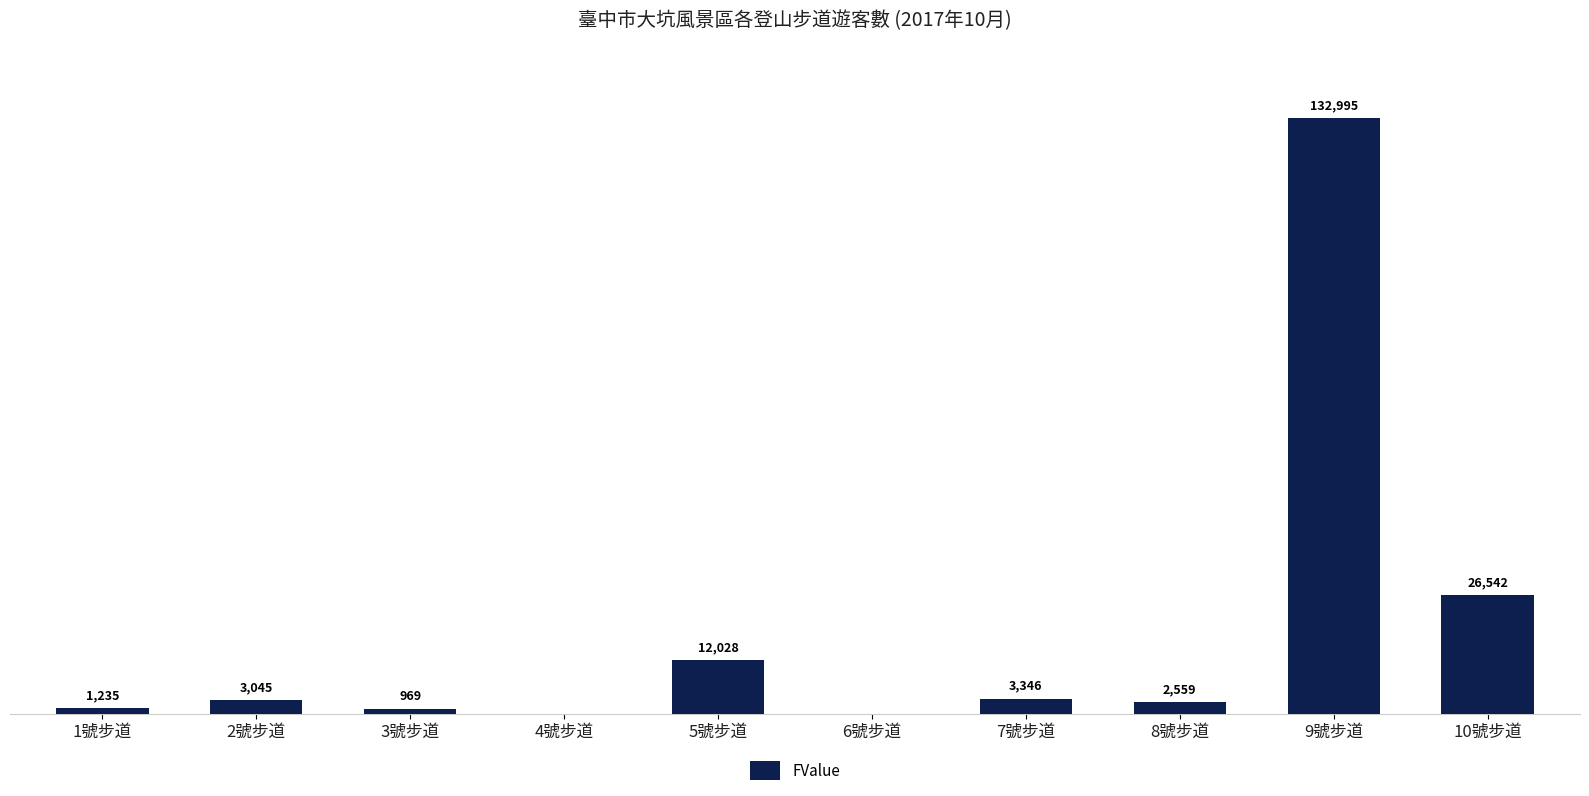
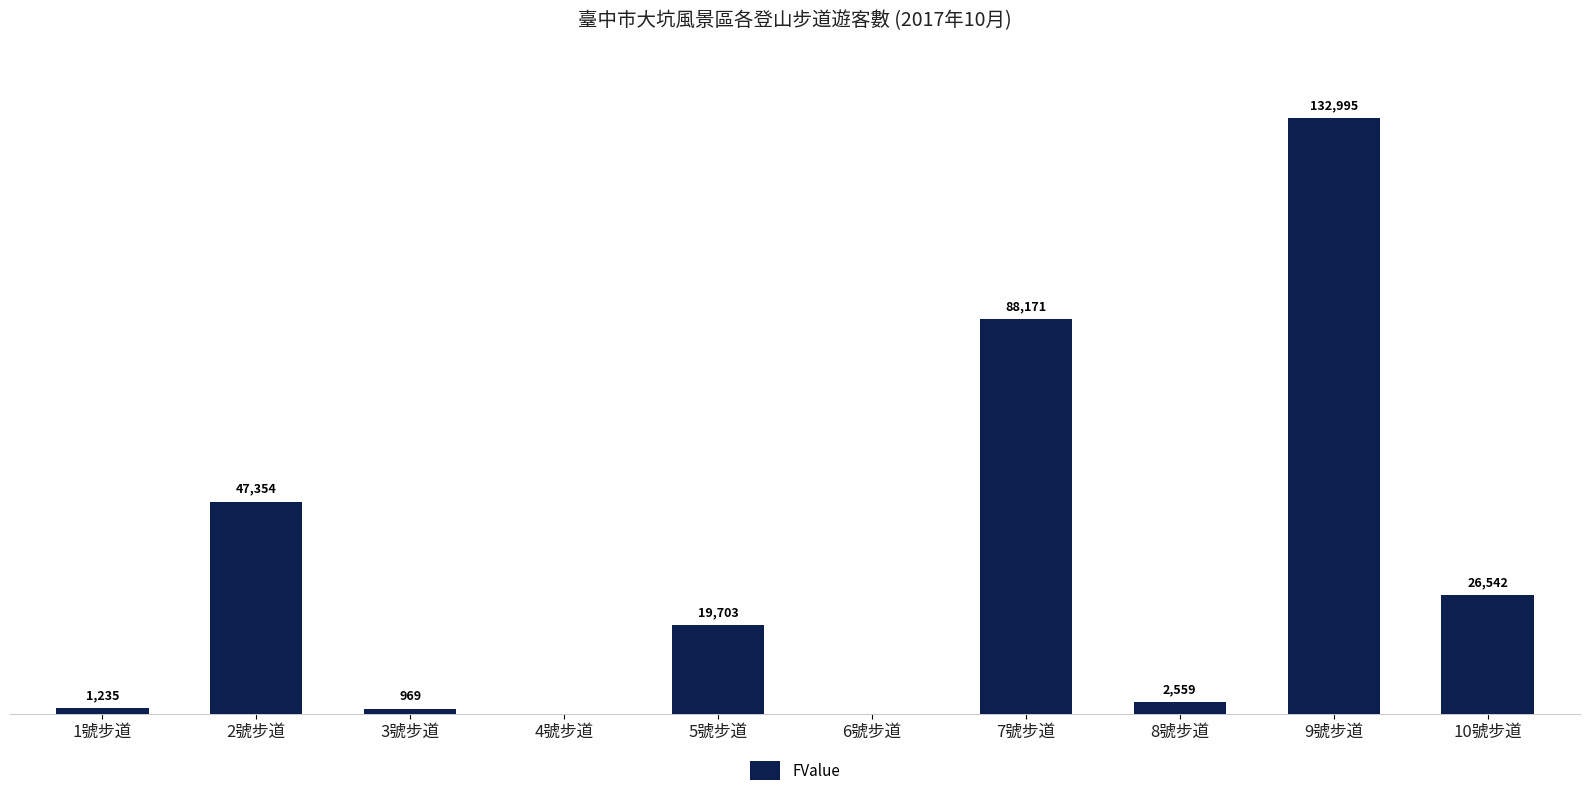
2號步道: 3,045 -> 47,354
5號步道: 12,028 -> 19,703
7號步道: 3,346 -> 88,171
